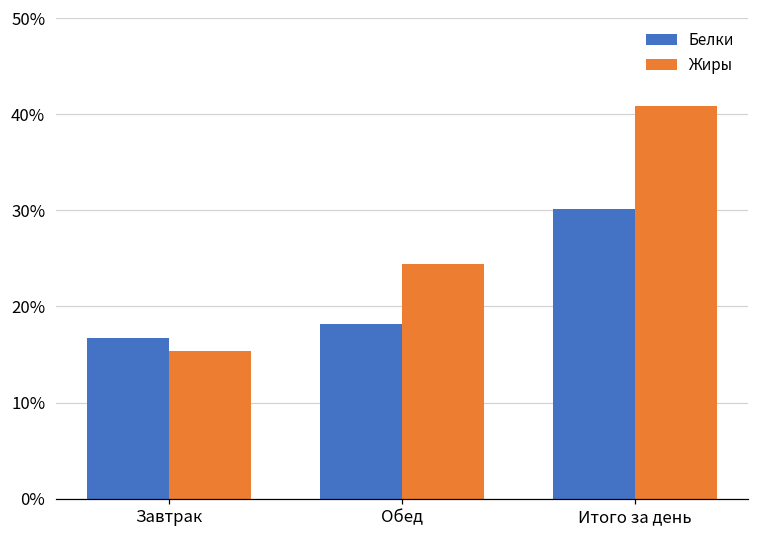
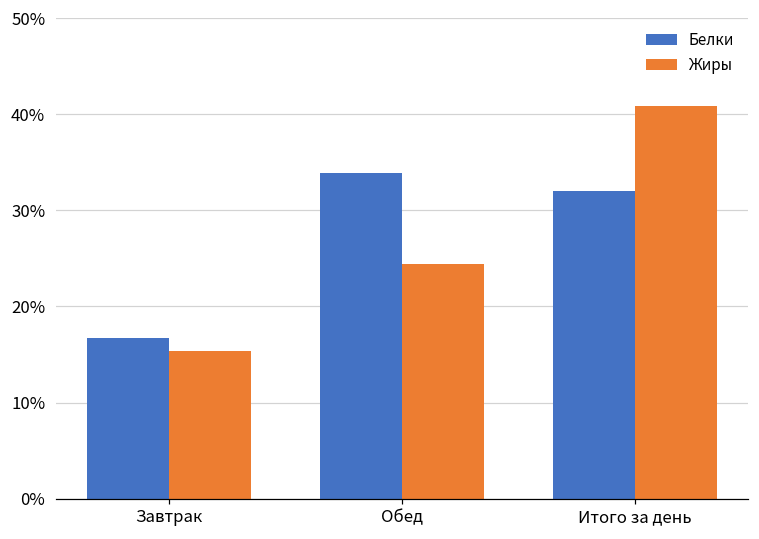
Белки, Обед: 18% -> 34%
Белки, Итого за день: 30% -> 32%
